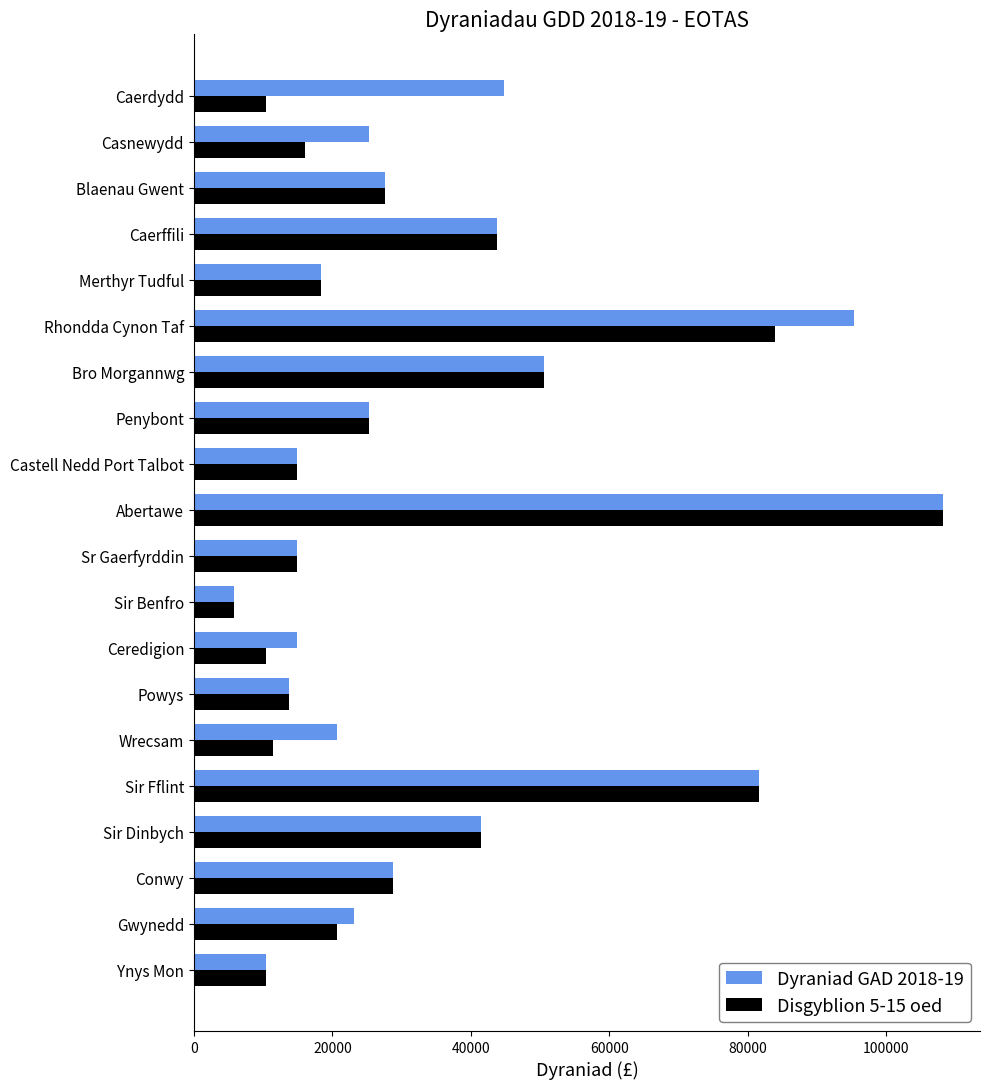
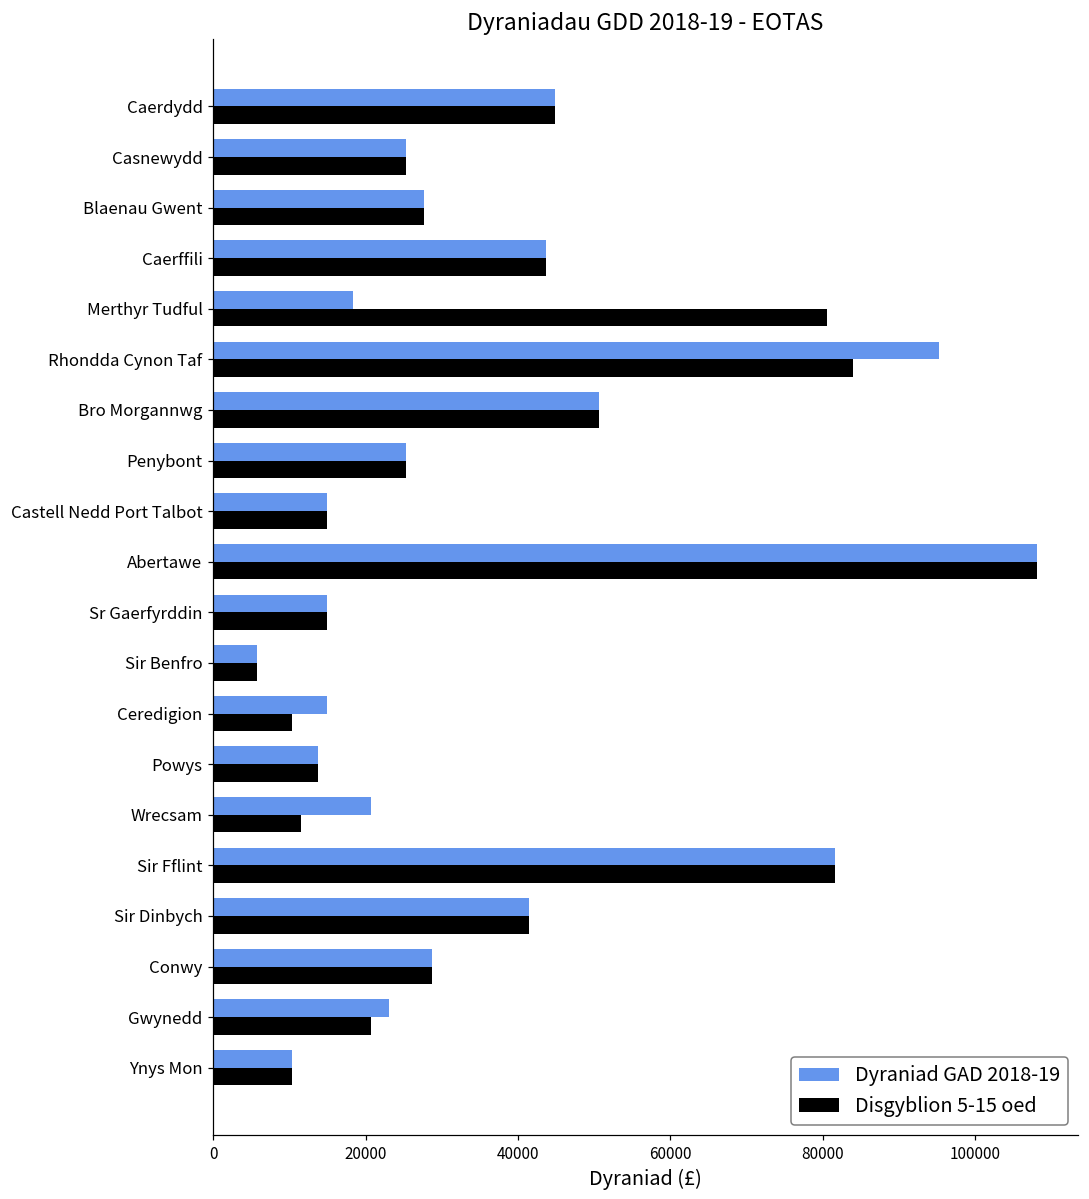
Disgyblion 5-15 oed, Caerdydd: 10000 -> 45000
Disgyblion 5-15 oed, Casnewydd: 16000 -> 25000
Disgyblion 5-15 oed, Merthyr Tudful: 18000 -> 81000
